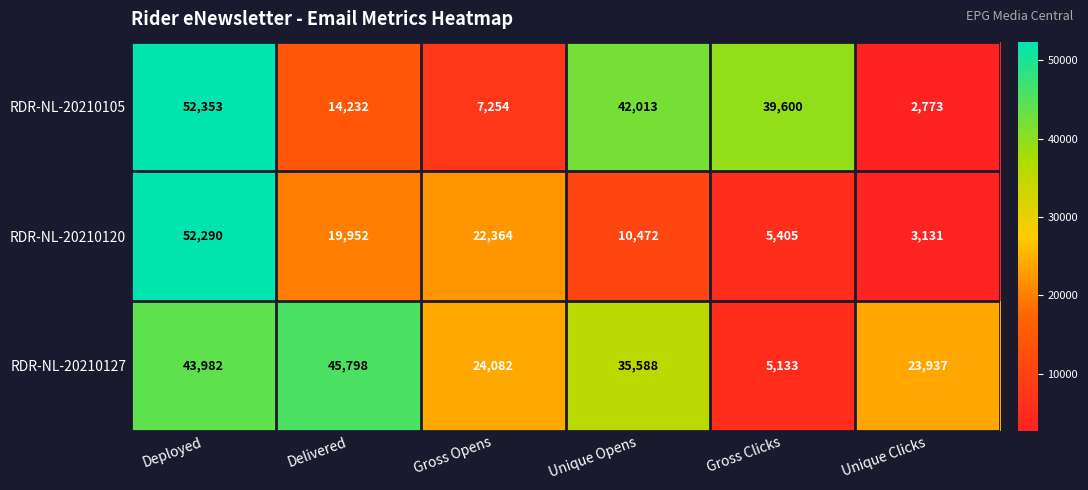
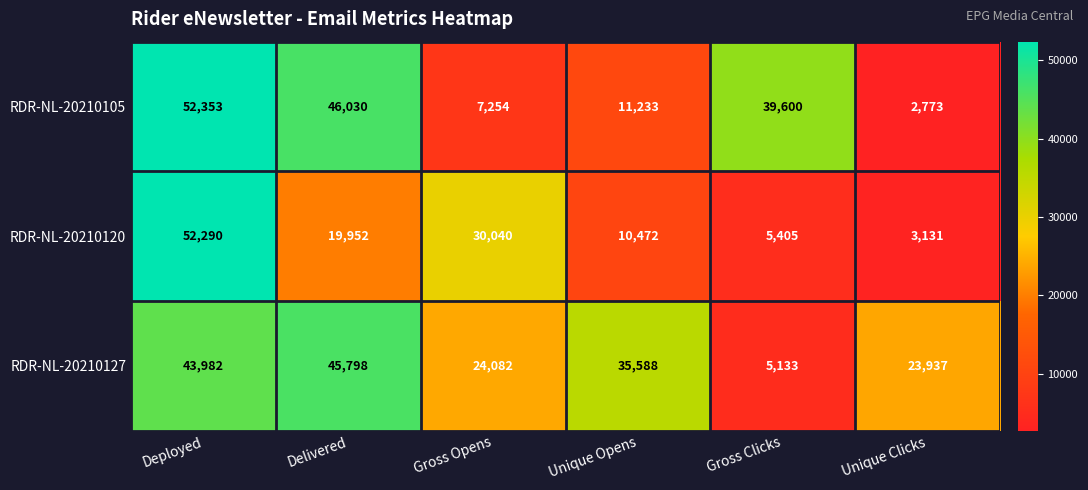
RDR-NL-20210105, Delivered: 14,232 -> 46,030
RDR-NL-20210105, Unique Opens: 42,013 -> 11,233
RDR-NL-20210120, Gross Opens: 22,364 -> 30,040
